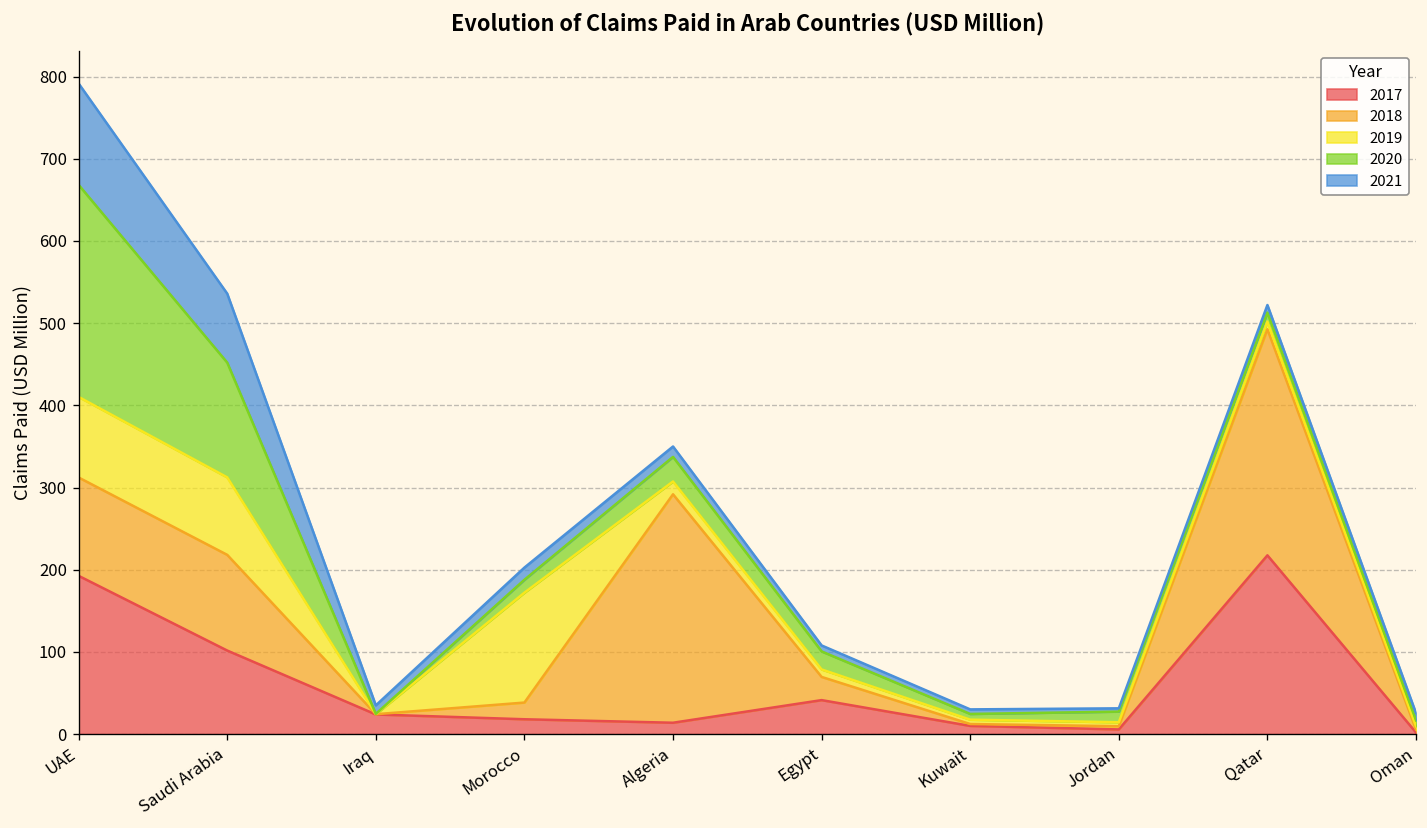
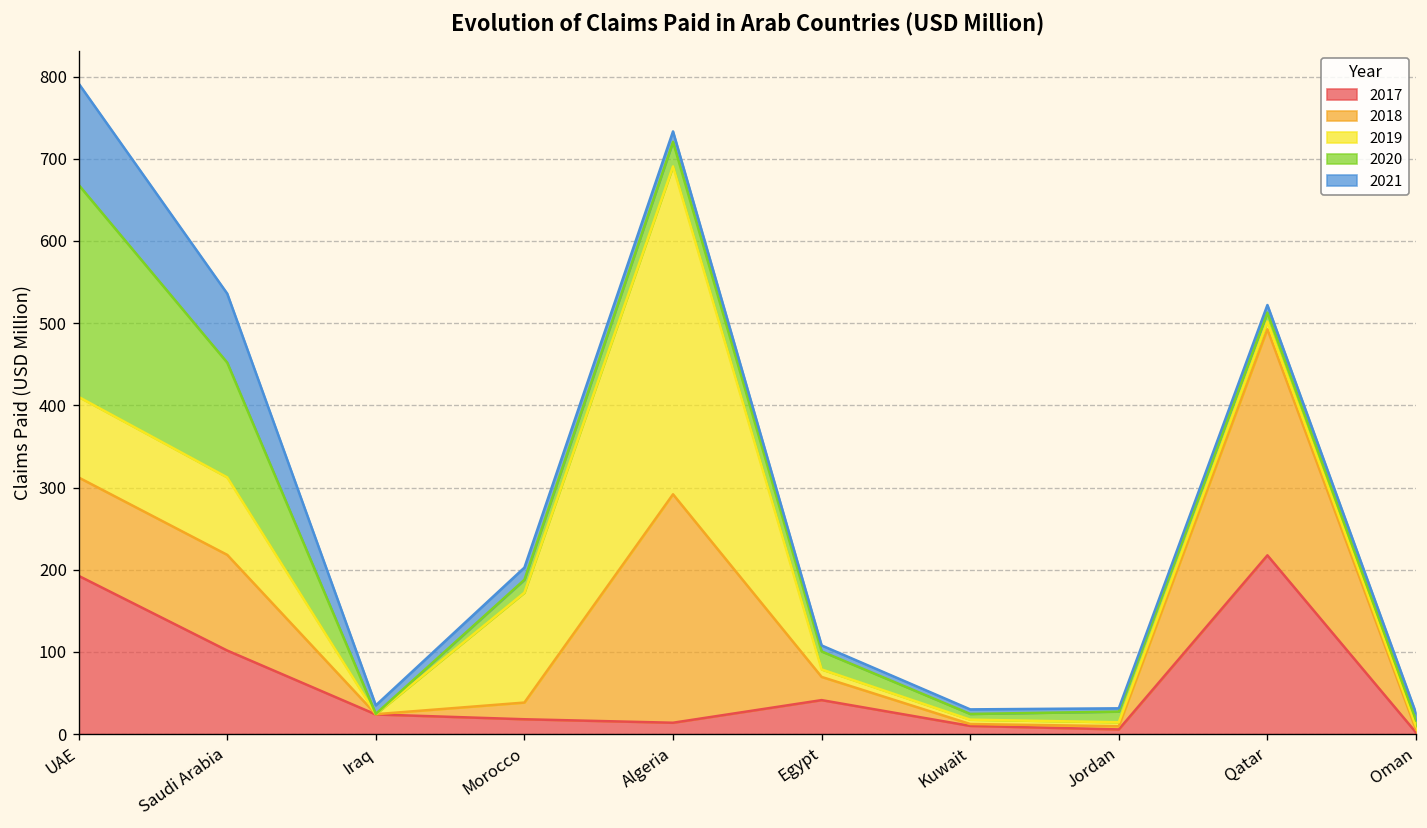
2019, Algeria: 20 -> 400
